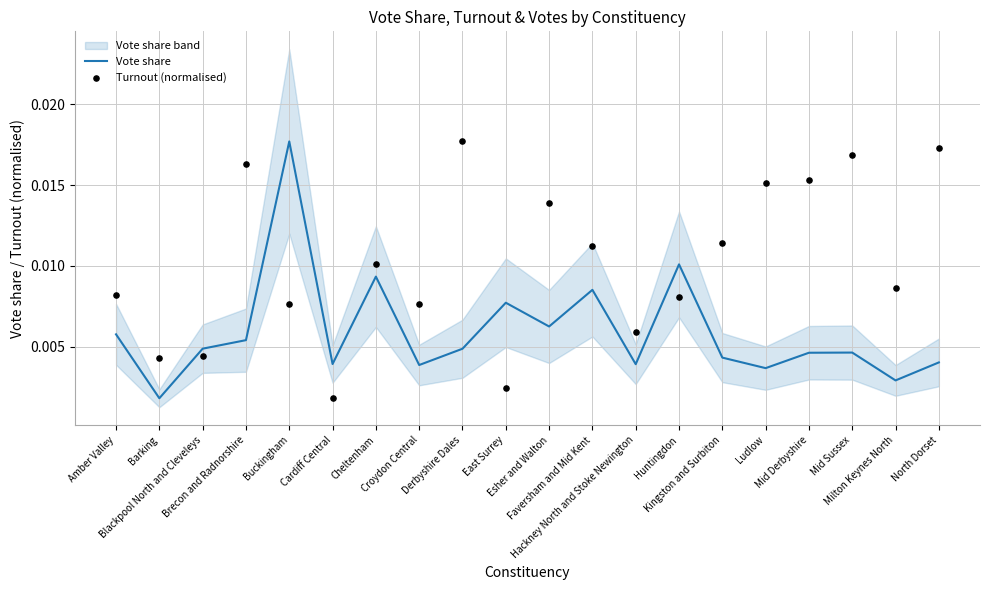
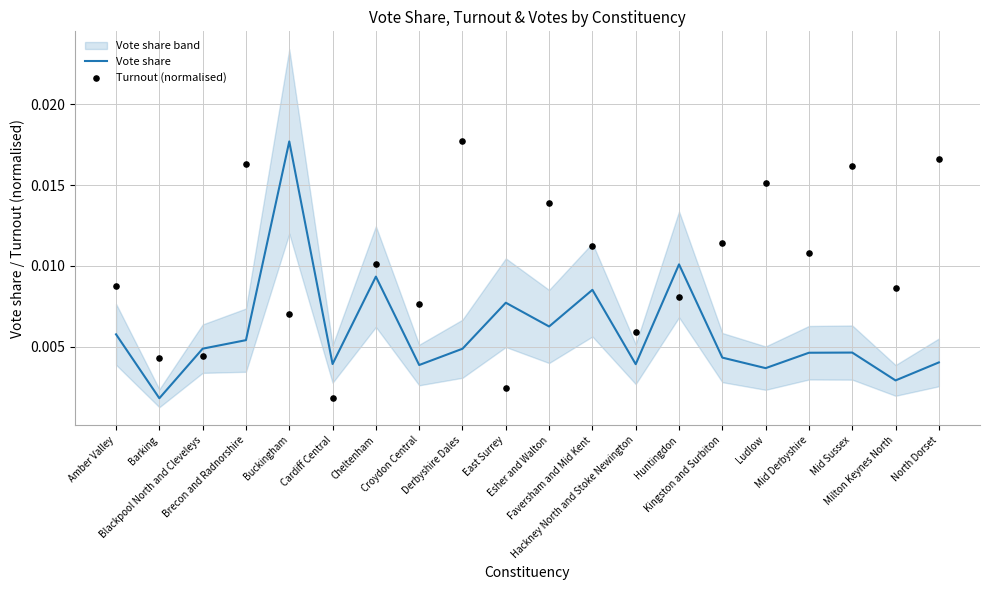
Turnout (normalised), Amber Valley: 0.0082 -> 0.0087
Turnout (normalised), Buckingham: 0.0076 -> 0.0070
Turnout (normalised), Mid Derbyshire: 0.0153 -> 0.0108
Turnout (normalised), Mid Sussex: 0.0168 -> 0.0162
Turnout (normalised), North Dorset: 0.0173 -> 0.0166
